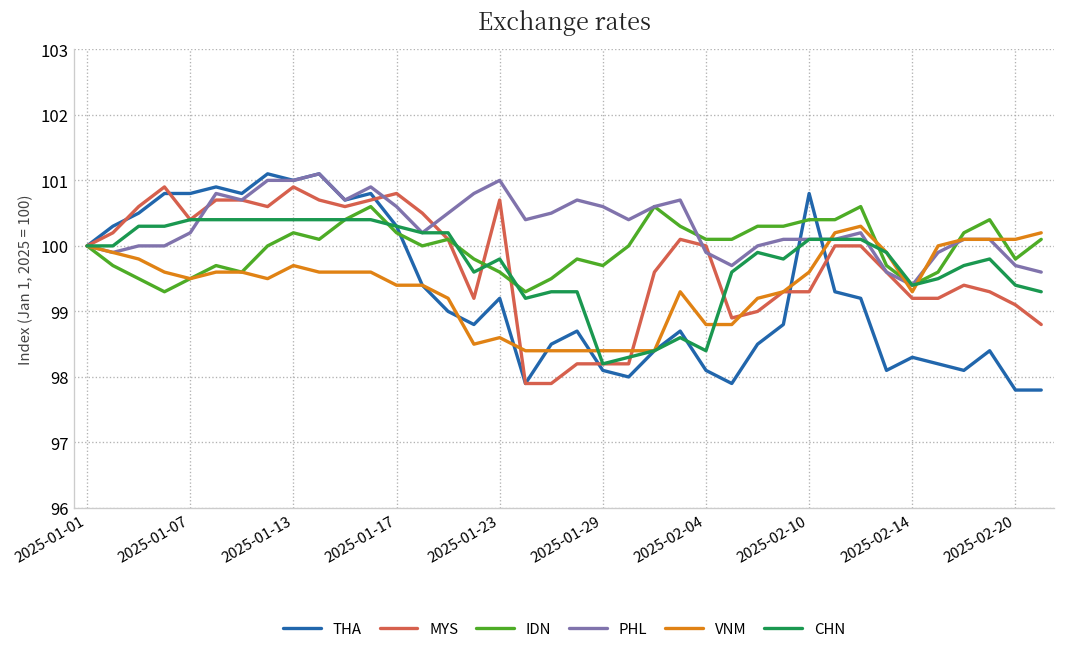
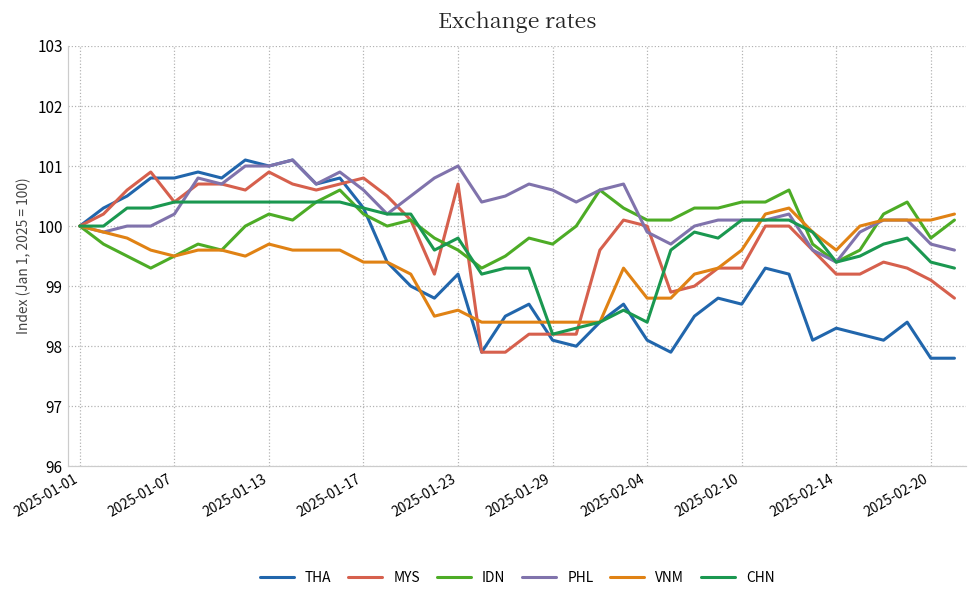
THA, 2025-02-10: 100.8 -> 98.7
VNM, 2025-02-14: 99.3 -> 99.6
